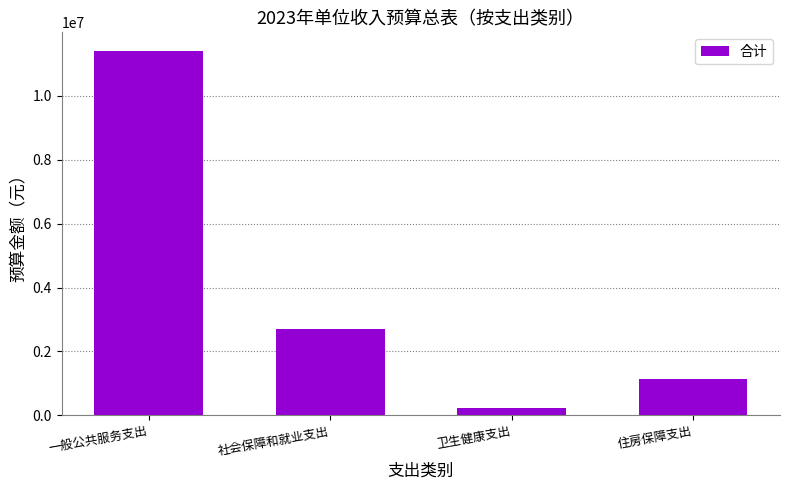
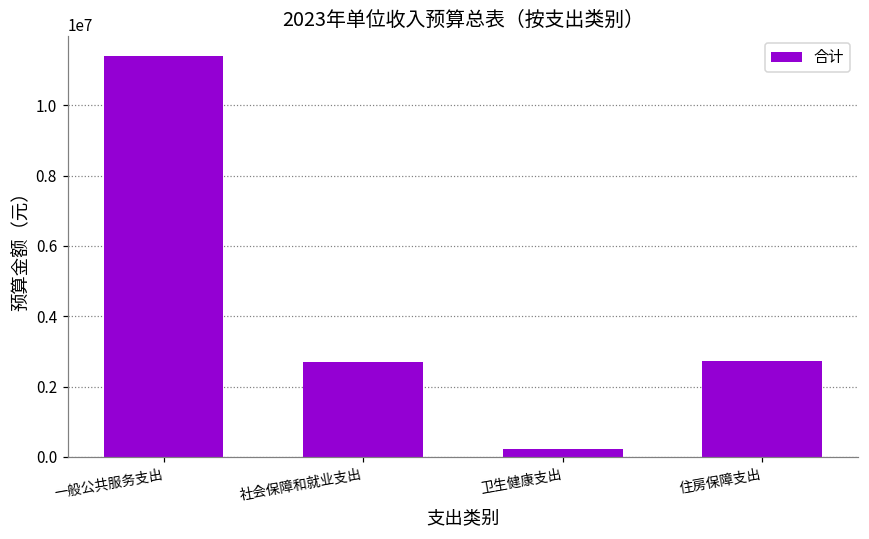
住房保障支出: 1100000 -> 2700000
